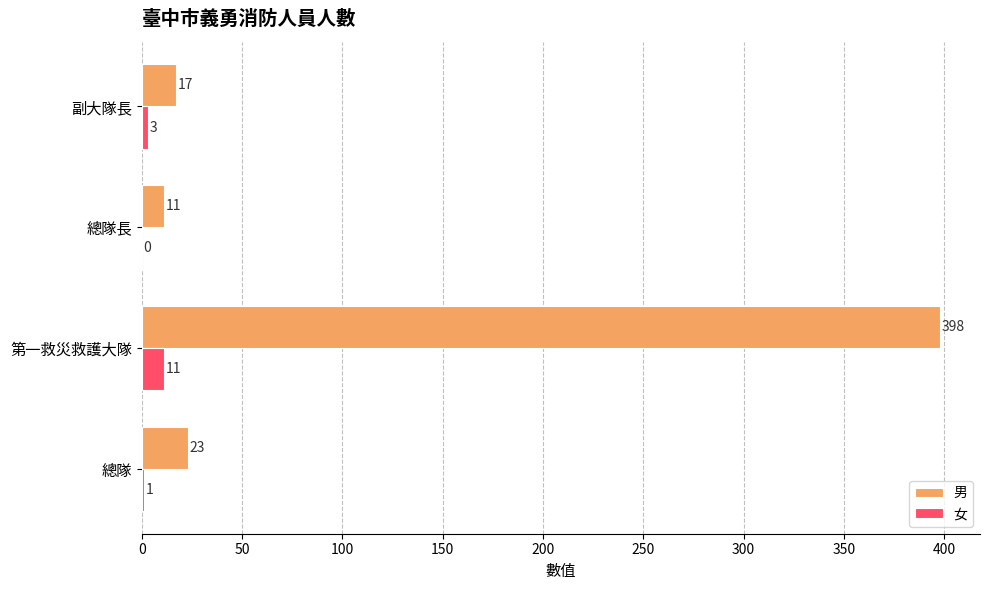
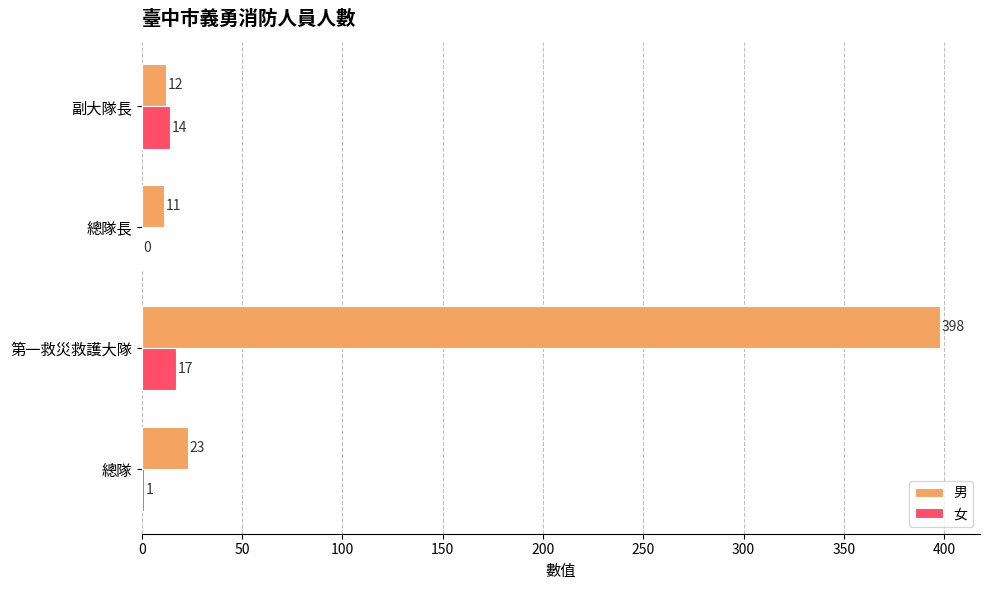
男, 副大隊長: 17 -> 12
女, 副大隊長: 3 -> 14
女, 第一救災救護大隊: 11 -> 17
